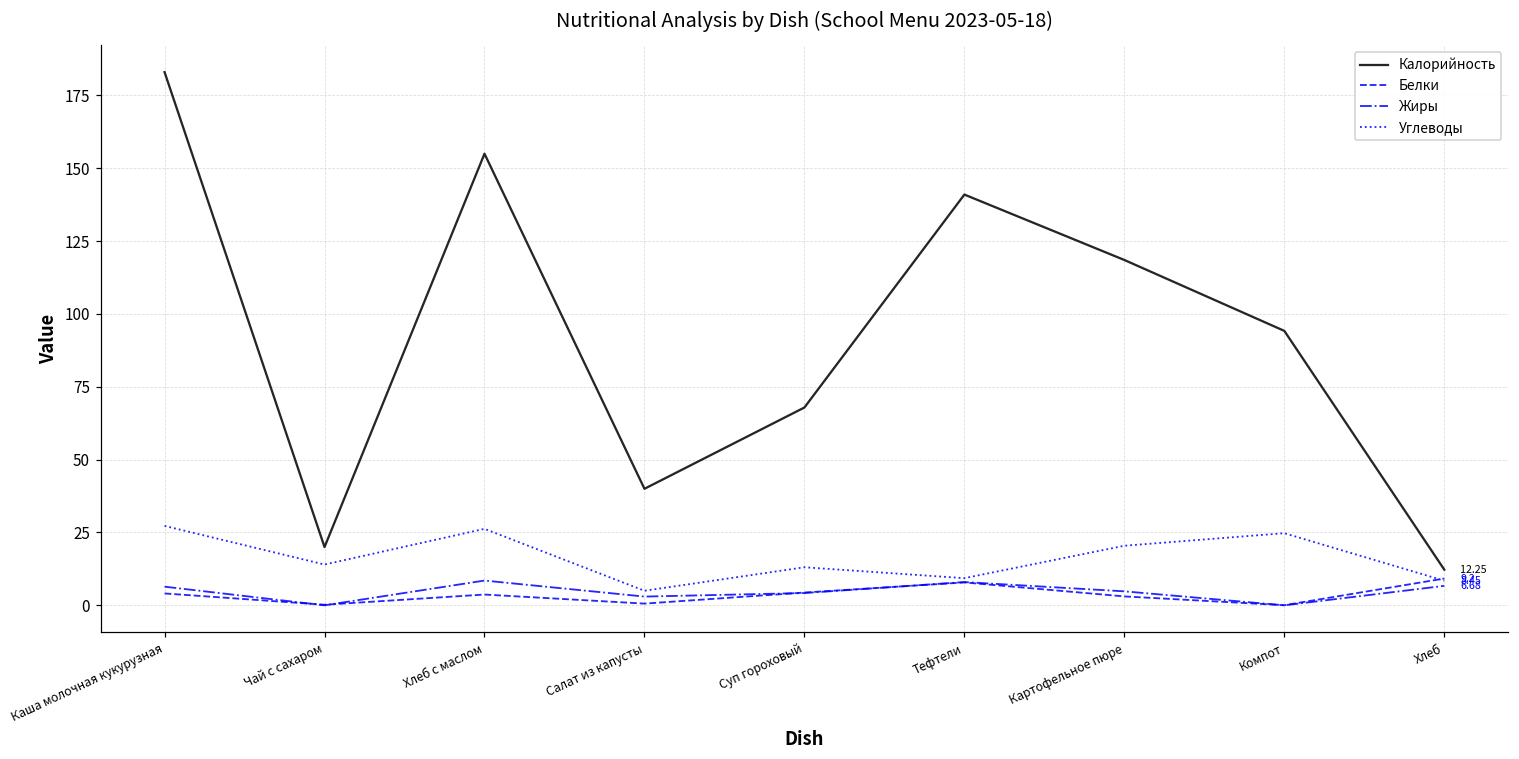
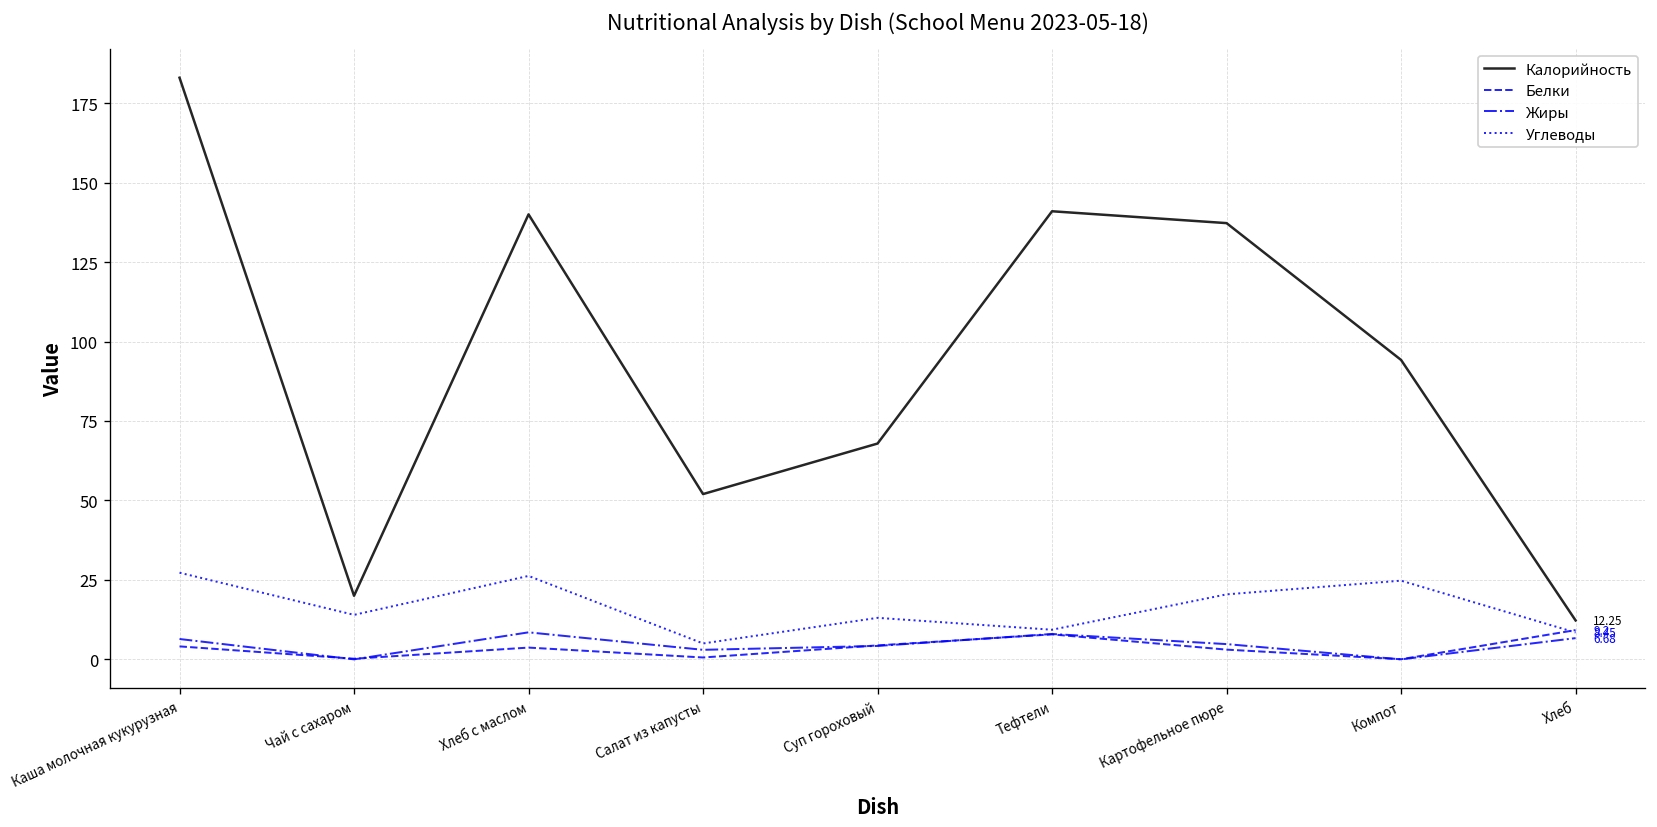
Калорийность, Хлеб с маслом: 155 -> 140
Калорийность, Салат из капусты: 40 -> 52
Калорийность, Картофельное пюре: 119 -> 137
